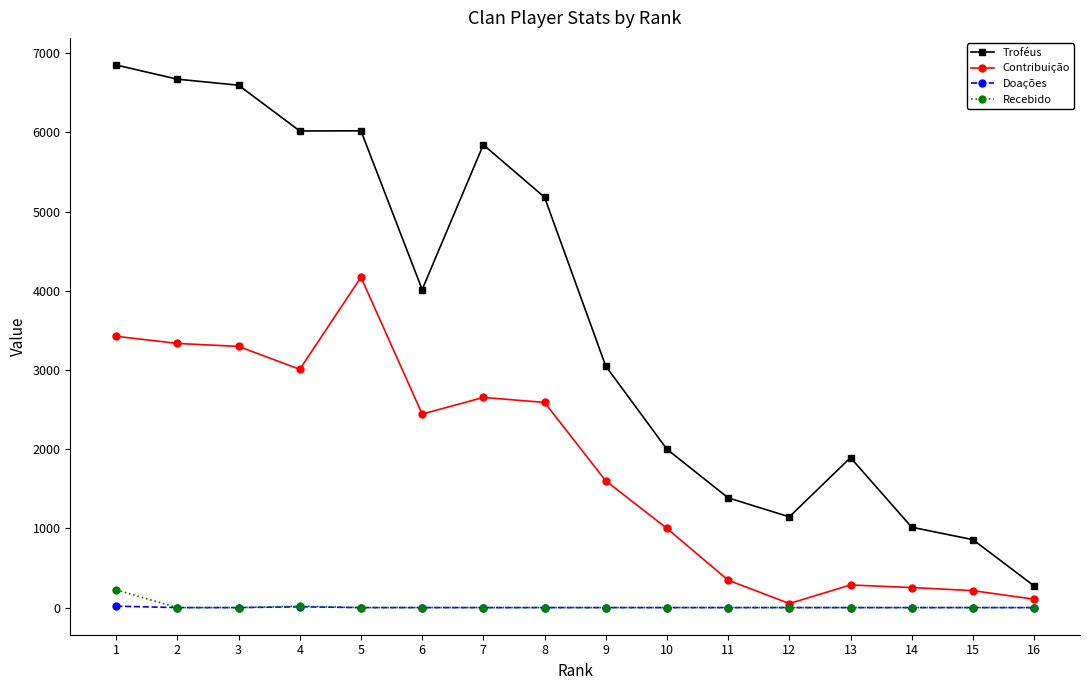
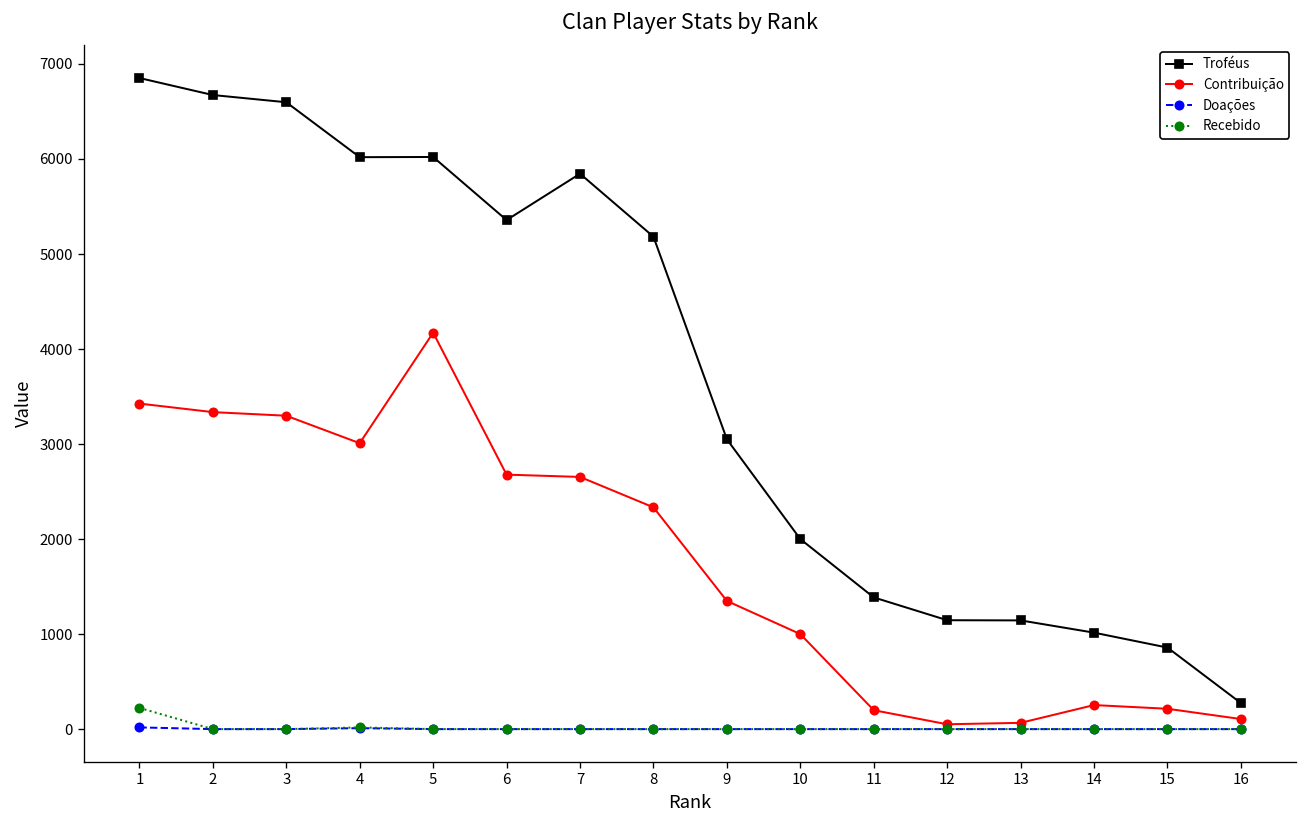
Troféus, 6: 4000 -> 5400
Contribuição, 6: 2400 -> 2700
Contribuição, 8: 2600 -> 2300
Contribuição, 9: 1600 -> 1300
Contribuição, 11: 300 -> 200
Troféus, 13: 1900 -> 1100
Contribuição, 13: 300 -> 100
